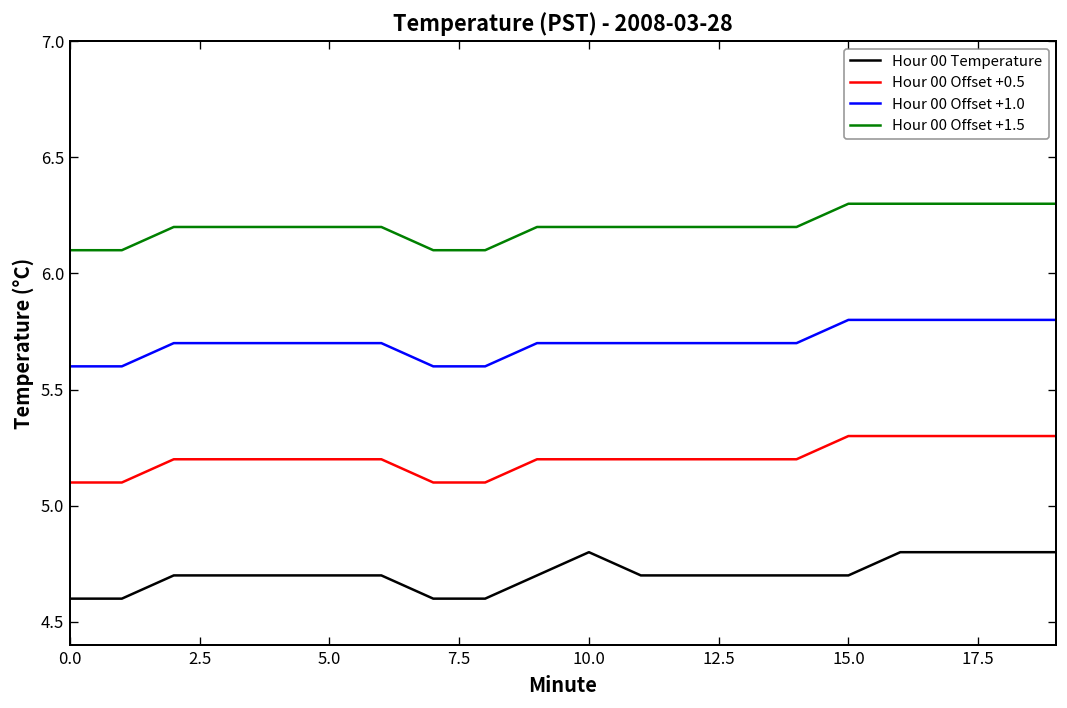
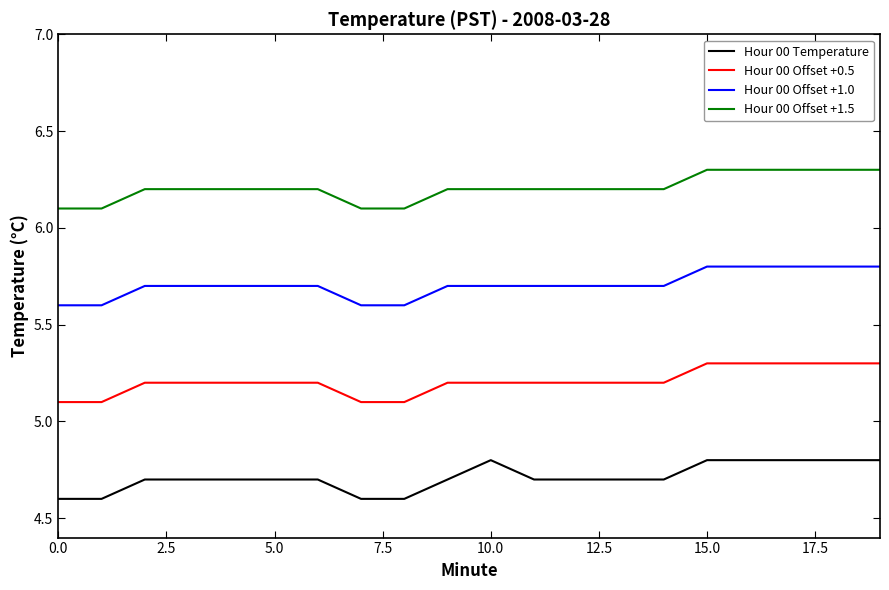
Hour 00 Temperature, 15.0: 4.7 -> 4.8
